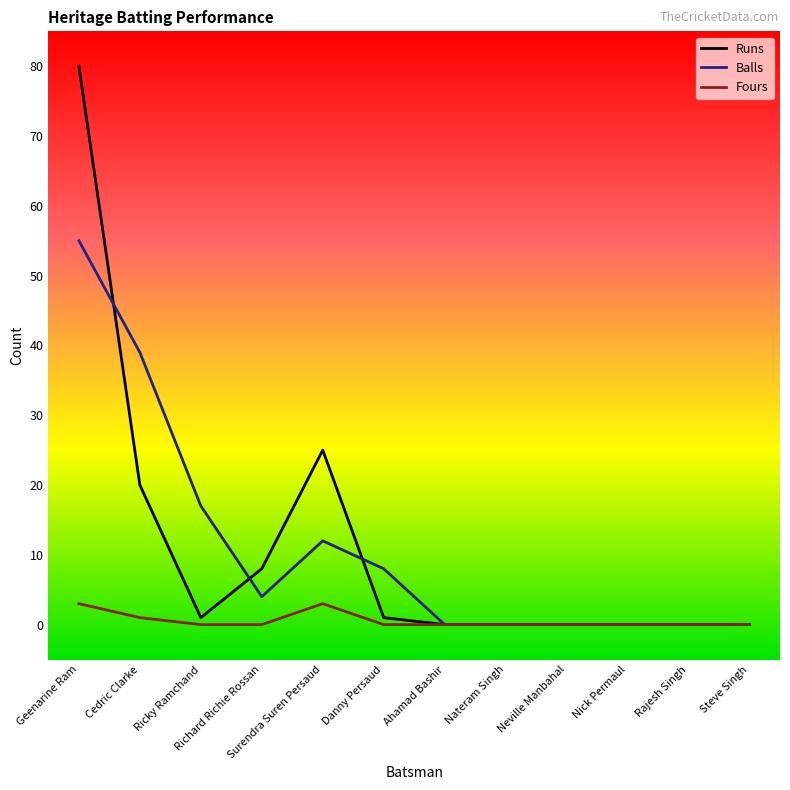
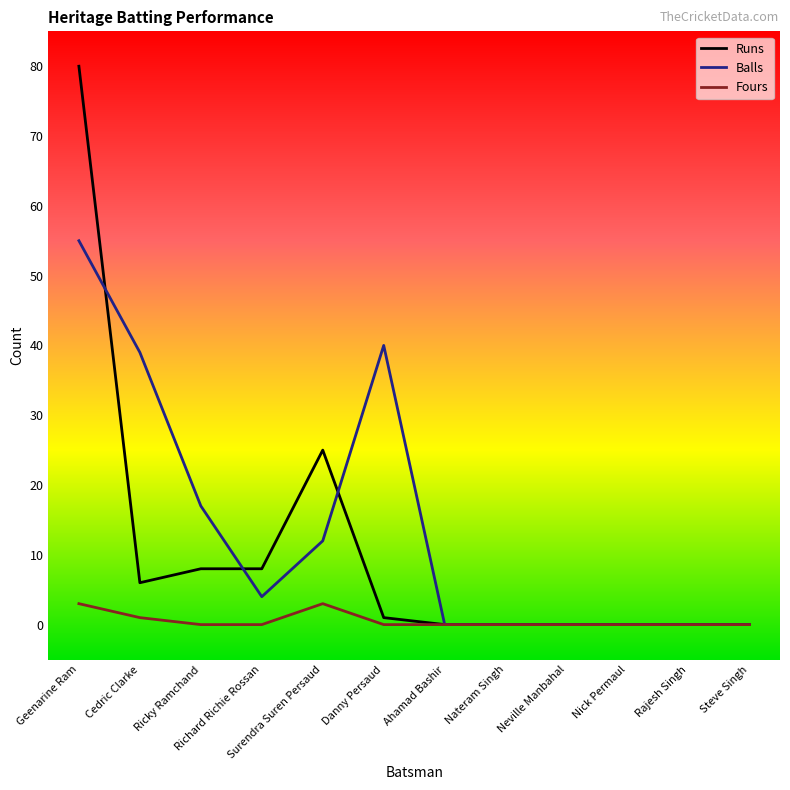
Runs, Cedric Clarke: 20 -> 6
Runs, Ricky Ramchand: 1 -> 8
Balls, Danny Persaud: 8 -> 40
